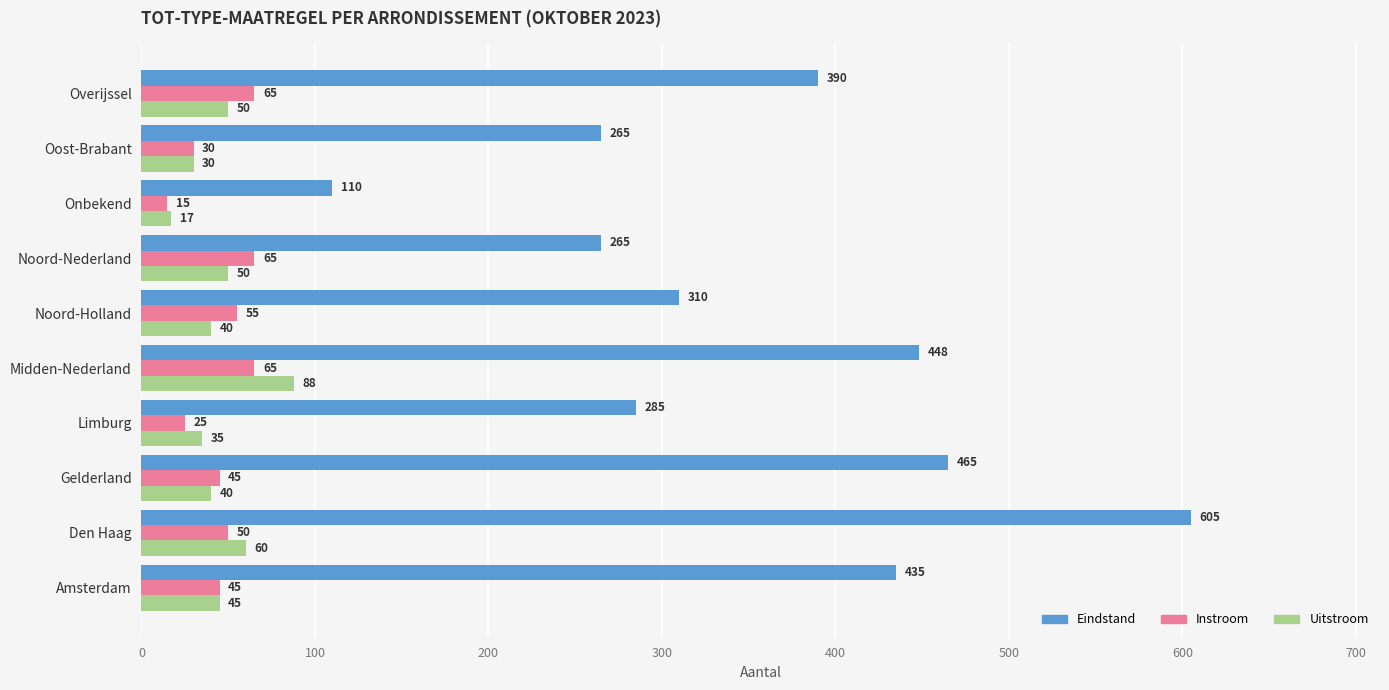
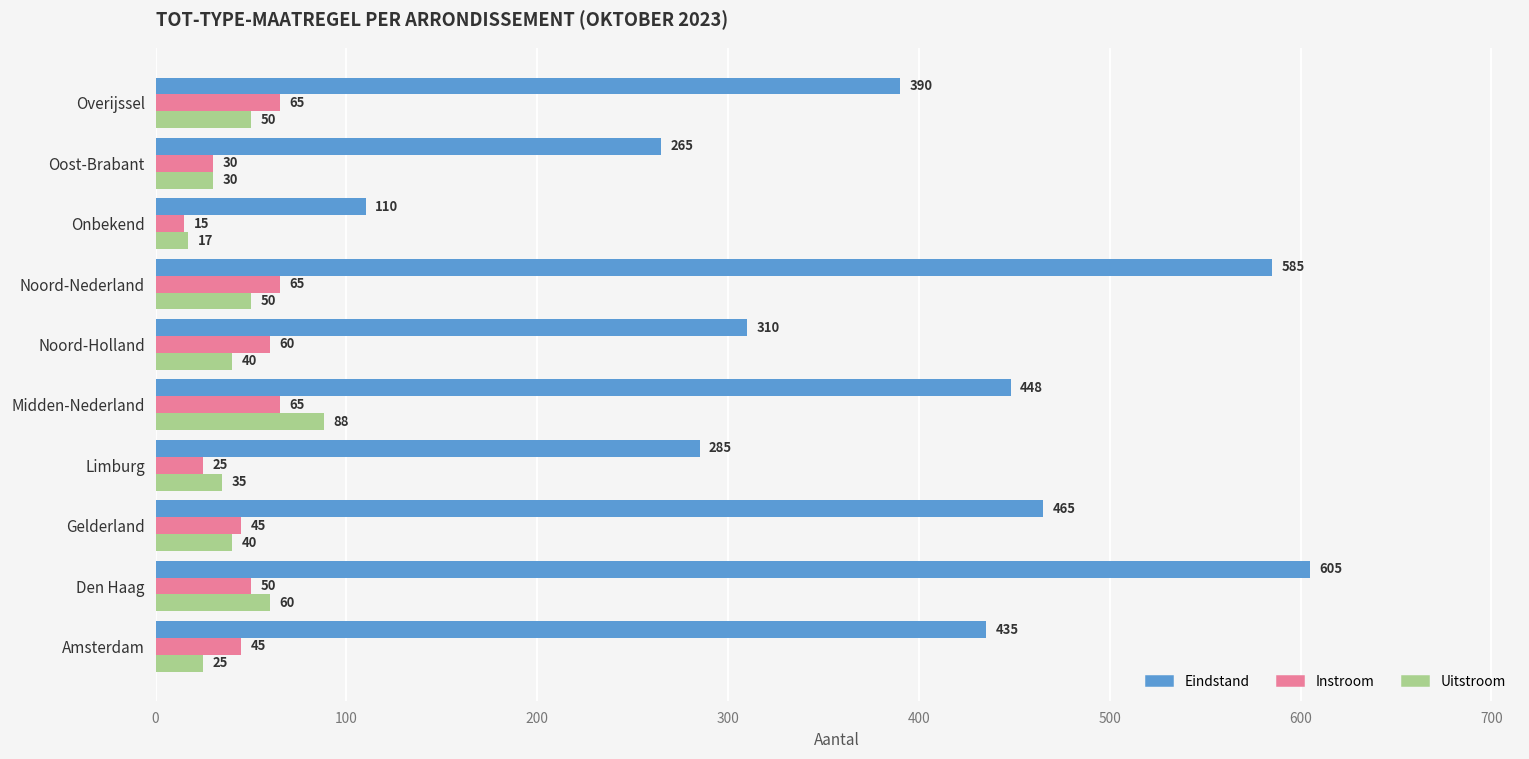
Eindstand, Noord-Nederland: 265 -> 585
Instroom, Noord-Holland: 55 -> 60
Uitstroom, Amsterdam: 45 -> 25
